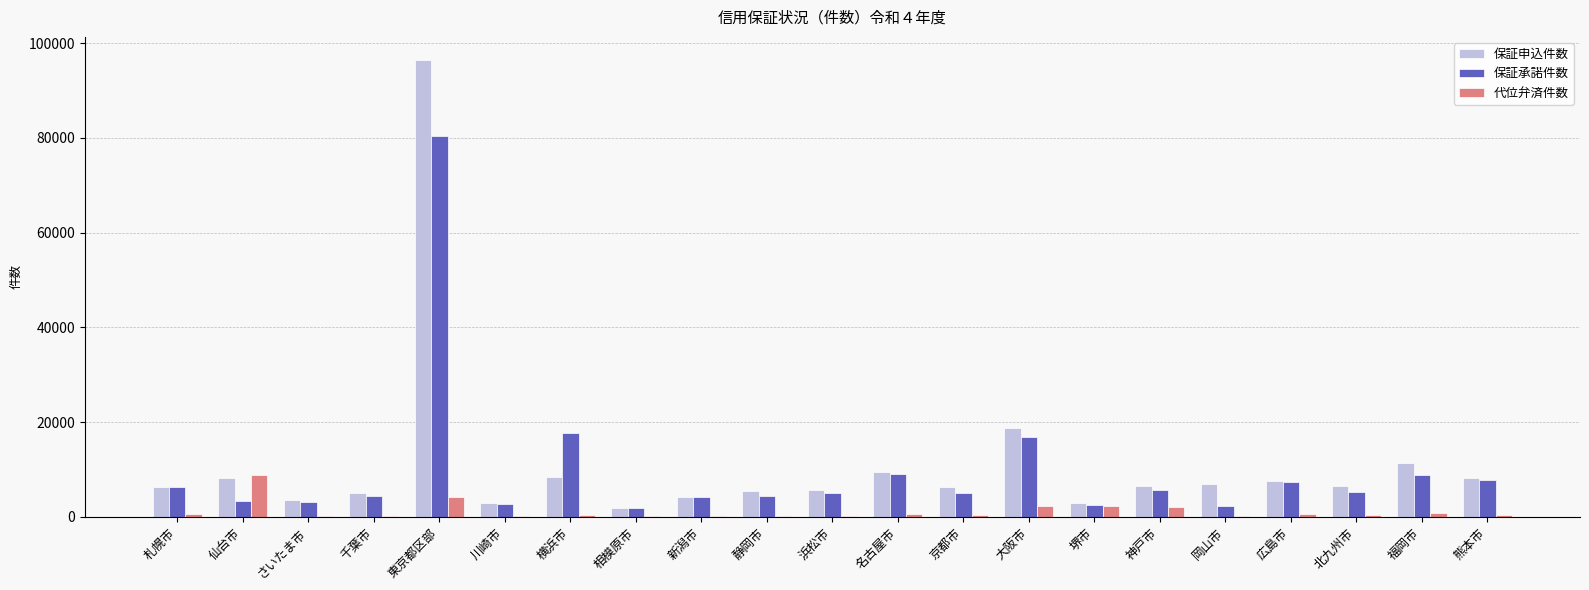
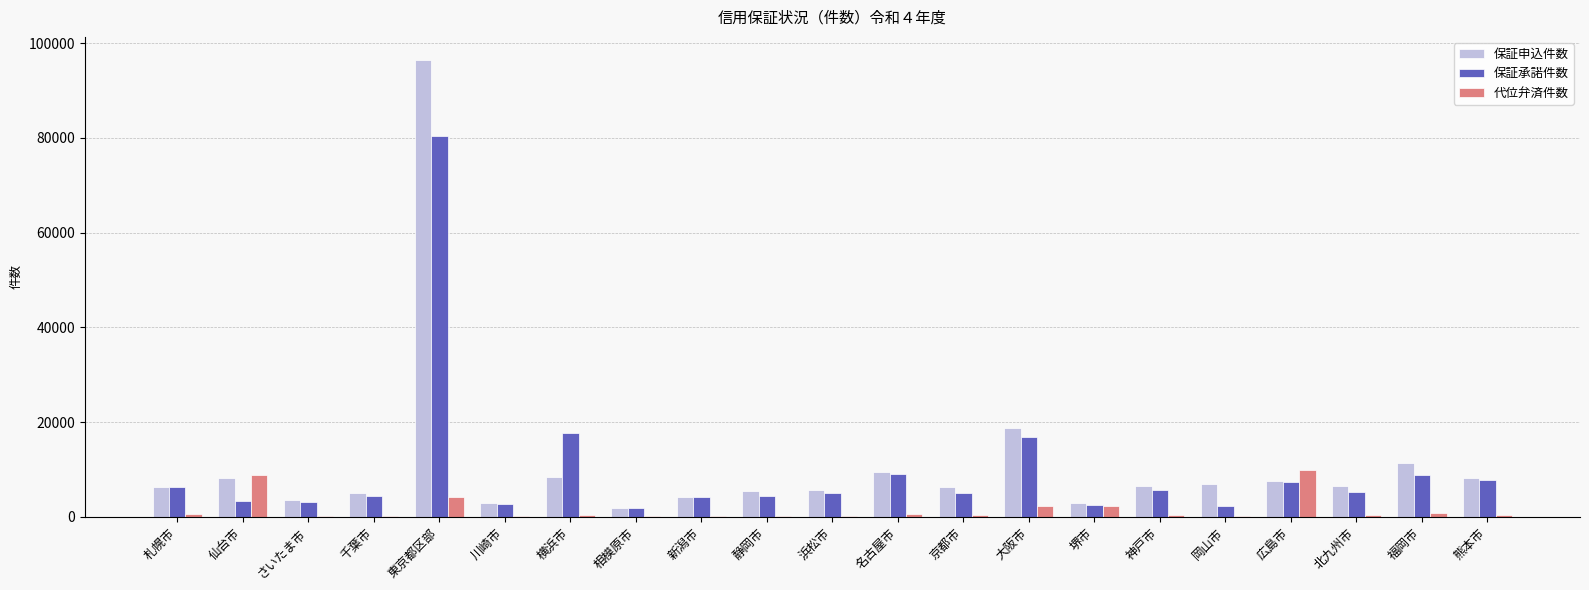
代位弁済件数, 神戸市: 2000 -> 0
代位弁済件数, 広島市: 1000 -> 10000
